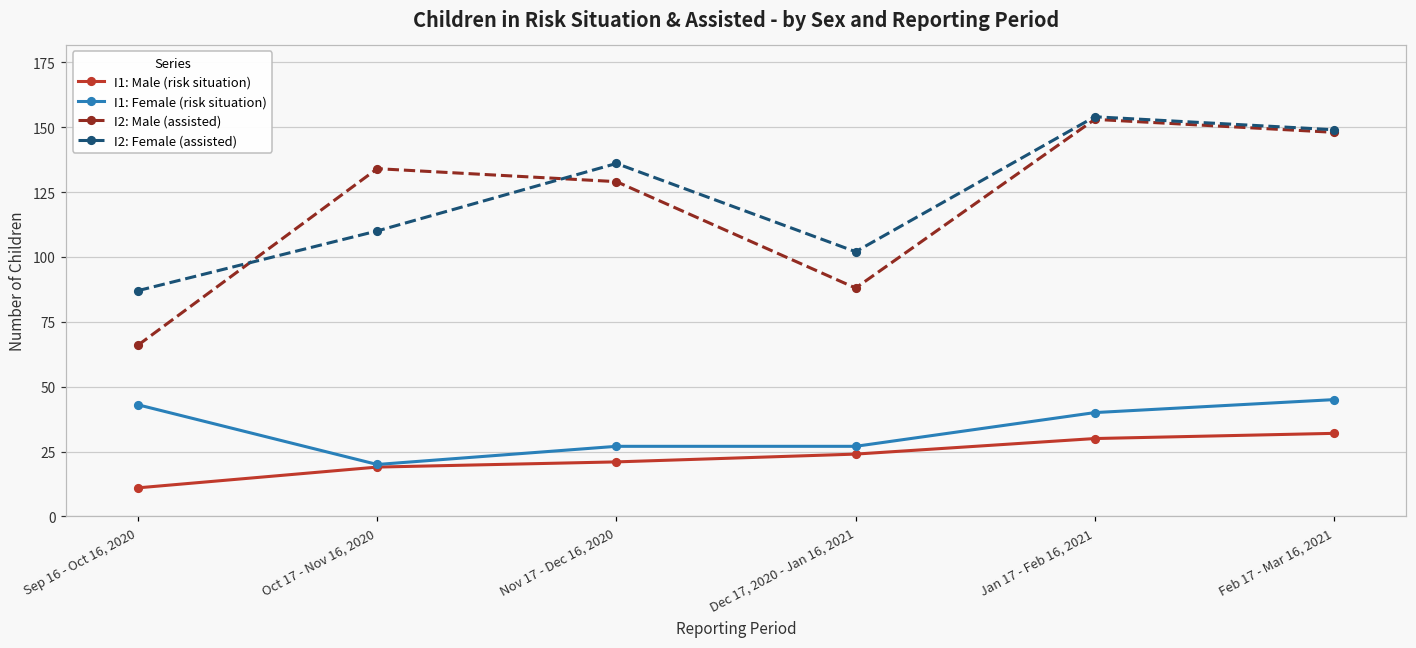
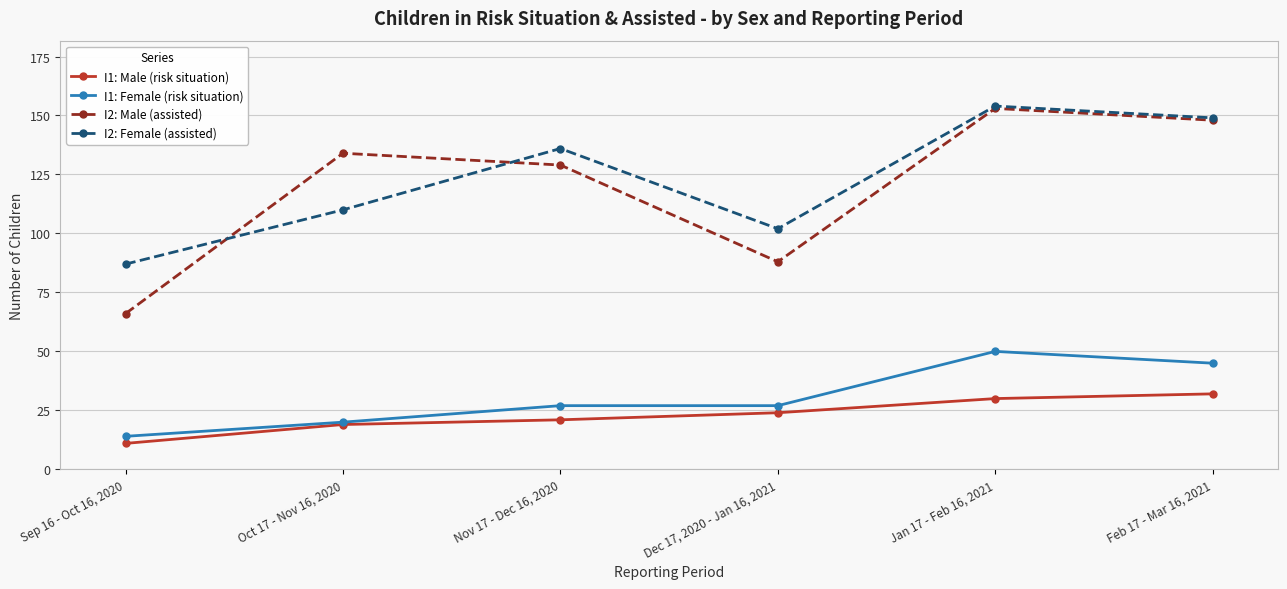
I1: Female (risk situation), Sep 16 - Oct 16, 2020: 43 -> 14
I1: Female (risk situation), Jan 17 - Feb 16, 2021: 40 -> 50
